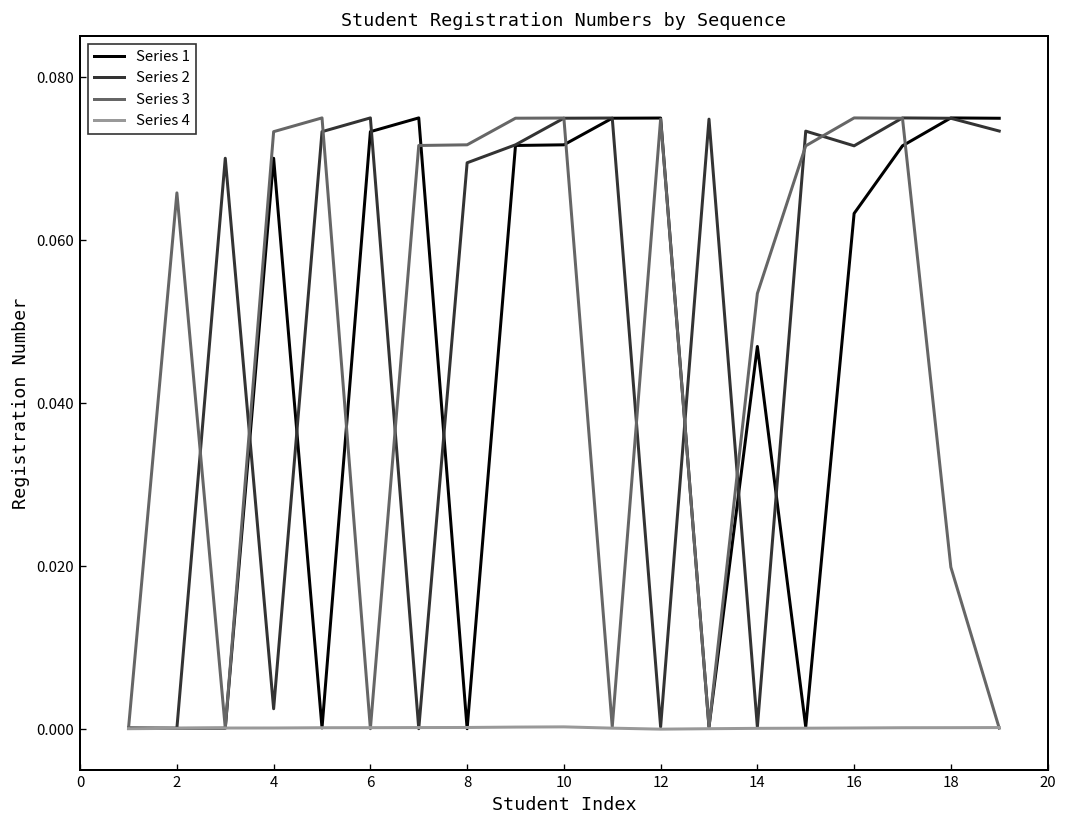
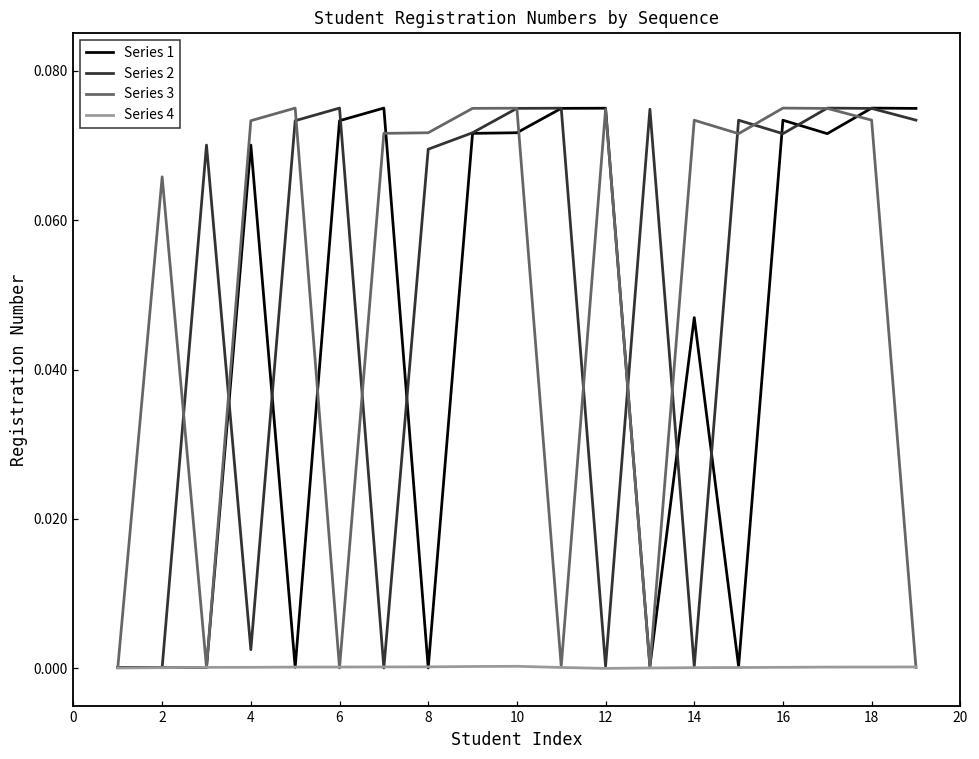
Series 3, 14: 0.053 -> 0.073
Series 1, 16: 0.063 -> 0.073
Series 3, 18: 0.020 -> 0.073
